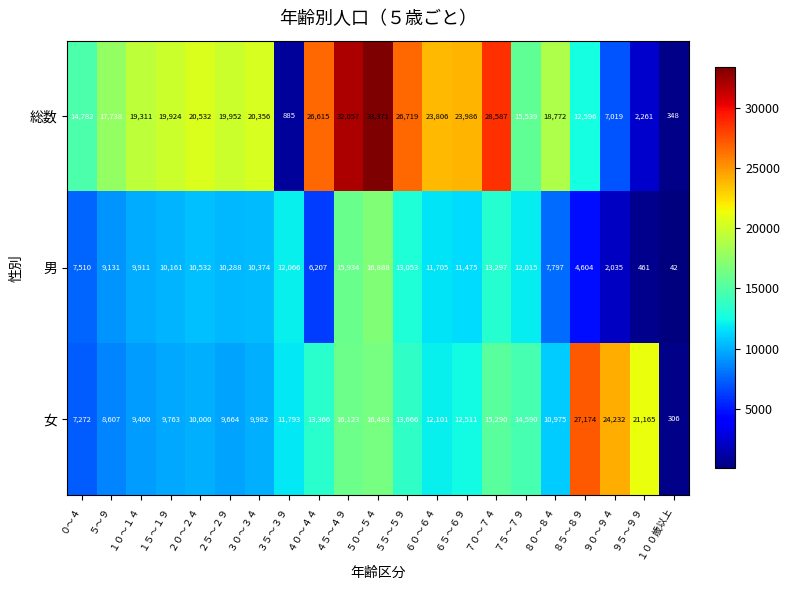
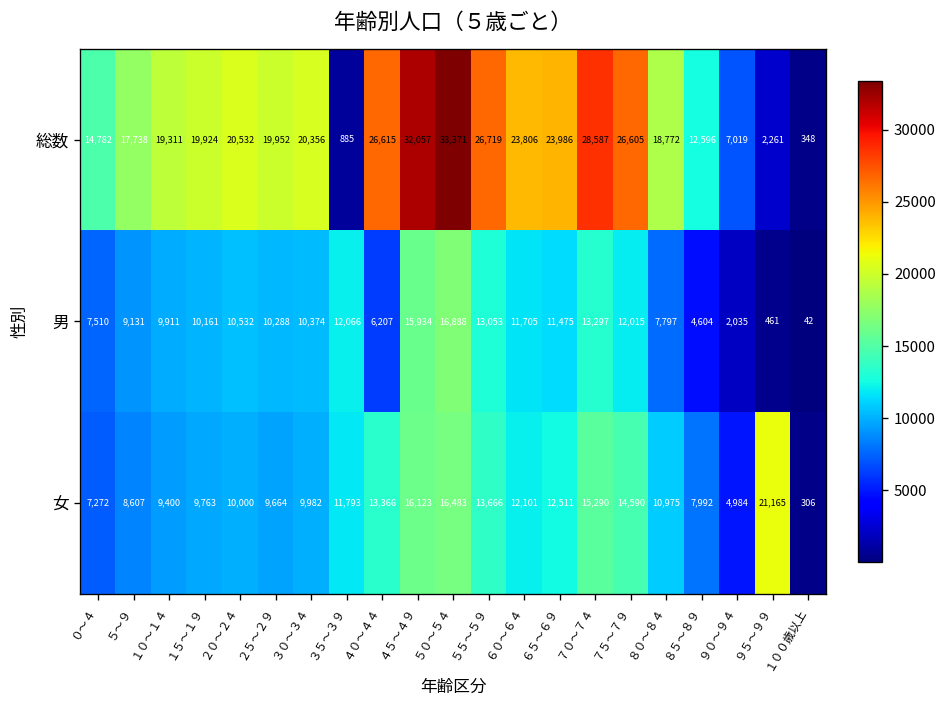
総数, ７５～７９: 15,539 -> 26,605
女, ８５～８９: 27,174 -> 7,992
女, ９０～９４: 24,232 -> 4,984
